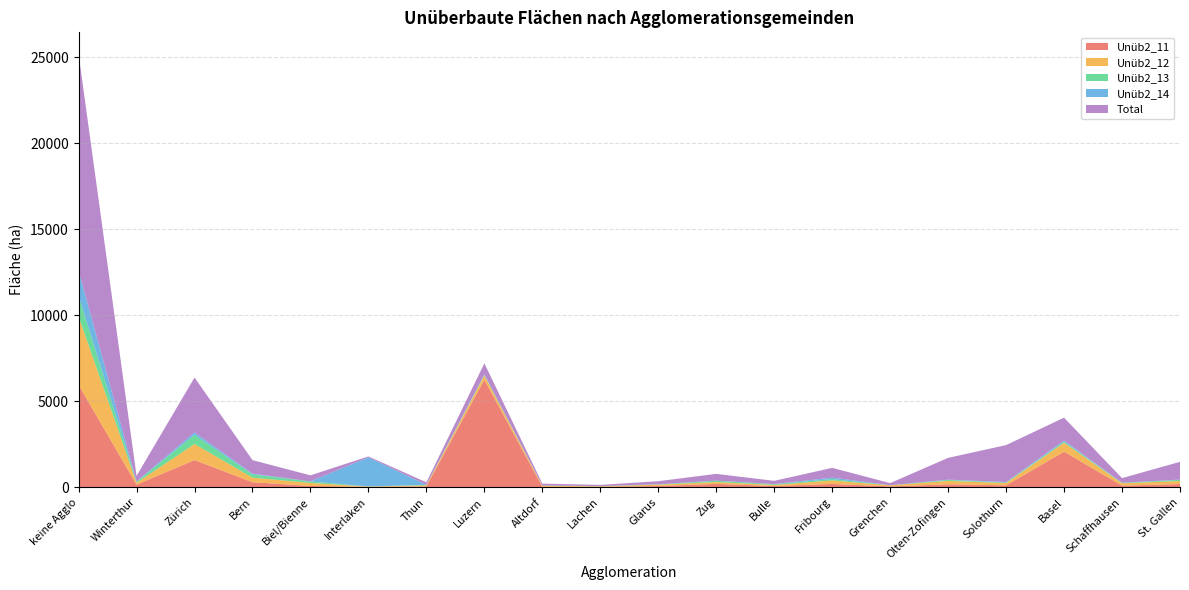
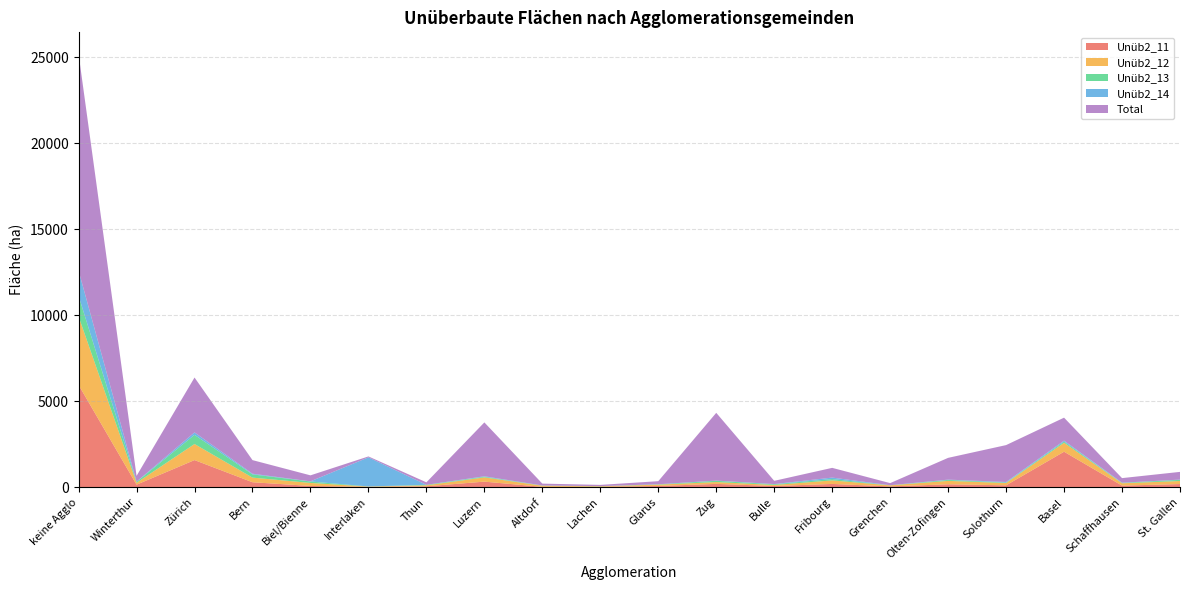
Unüb2_11, Luzern: 6300 -> 300
Total, Luzern: 600 -> 3100
Total, Zug: 400 -> 3900
Total, St. Gallen: 1000 -> 400
